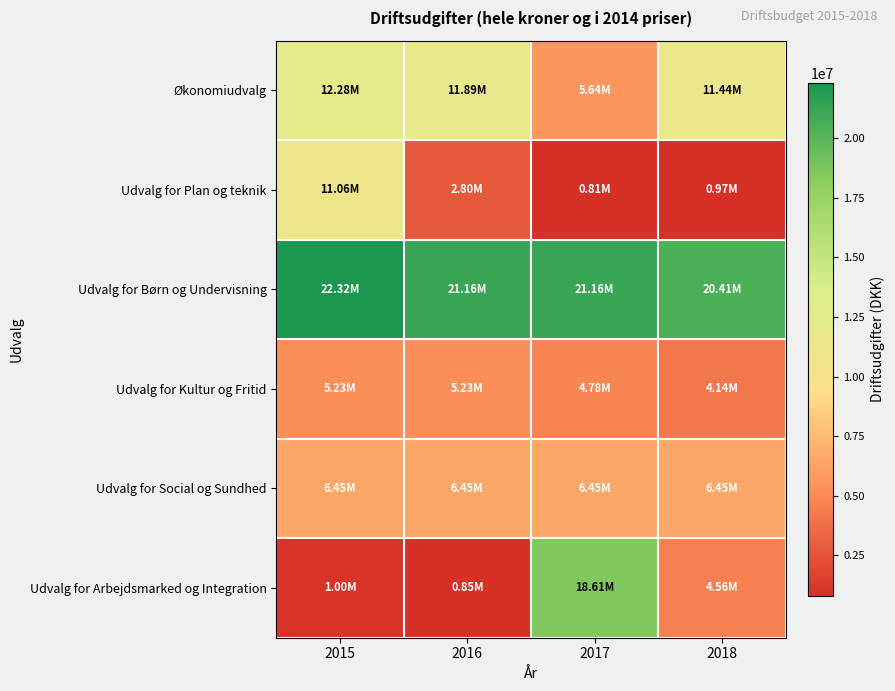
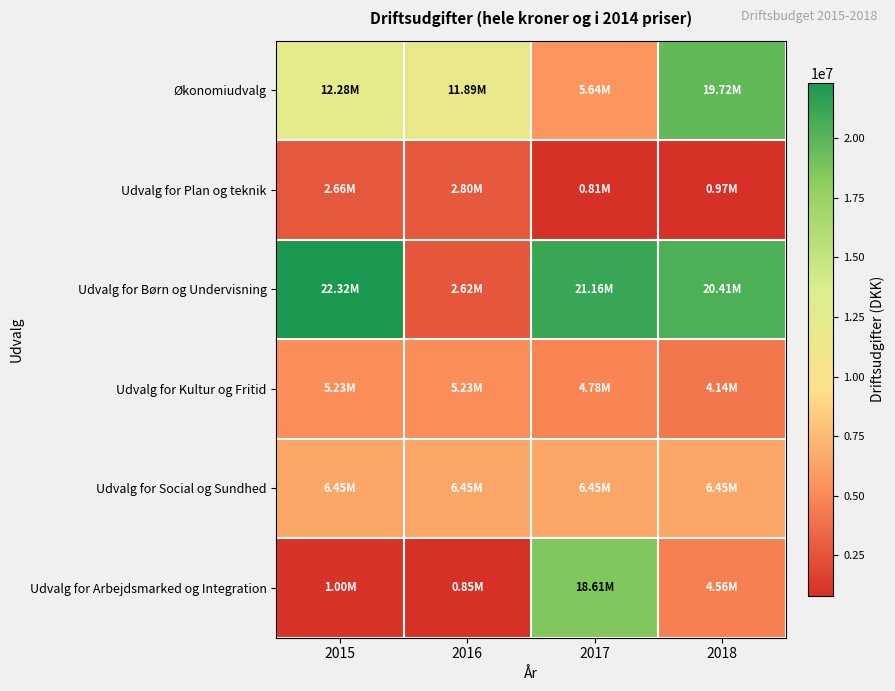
Økonomiudvalg, 2018: 11.44M -> 19.72M
Udvalg for Plan og teknik, 2015: 11.06M -> 2.66M
Udvalg for Børn og Undervisning, 2016: 21.16M -> 2.62M
